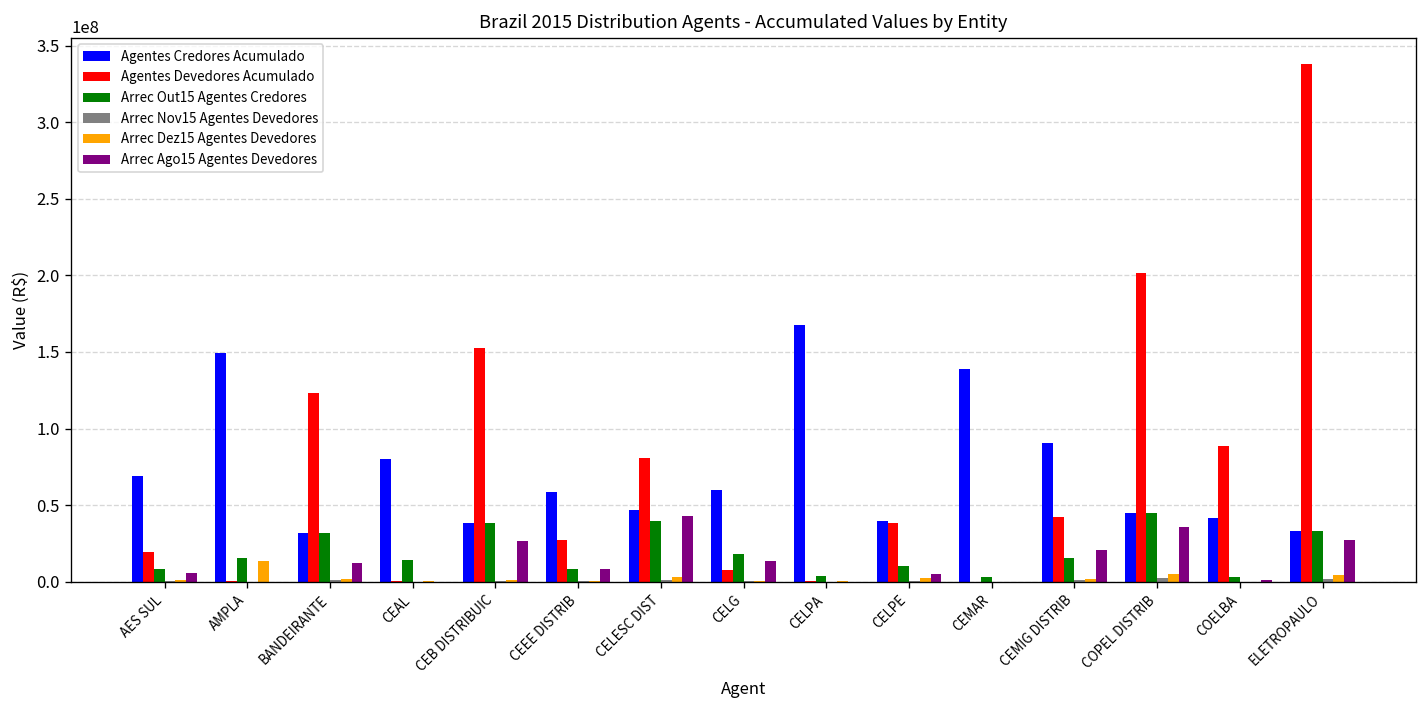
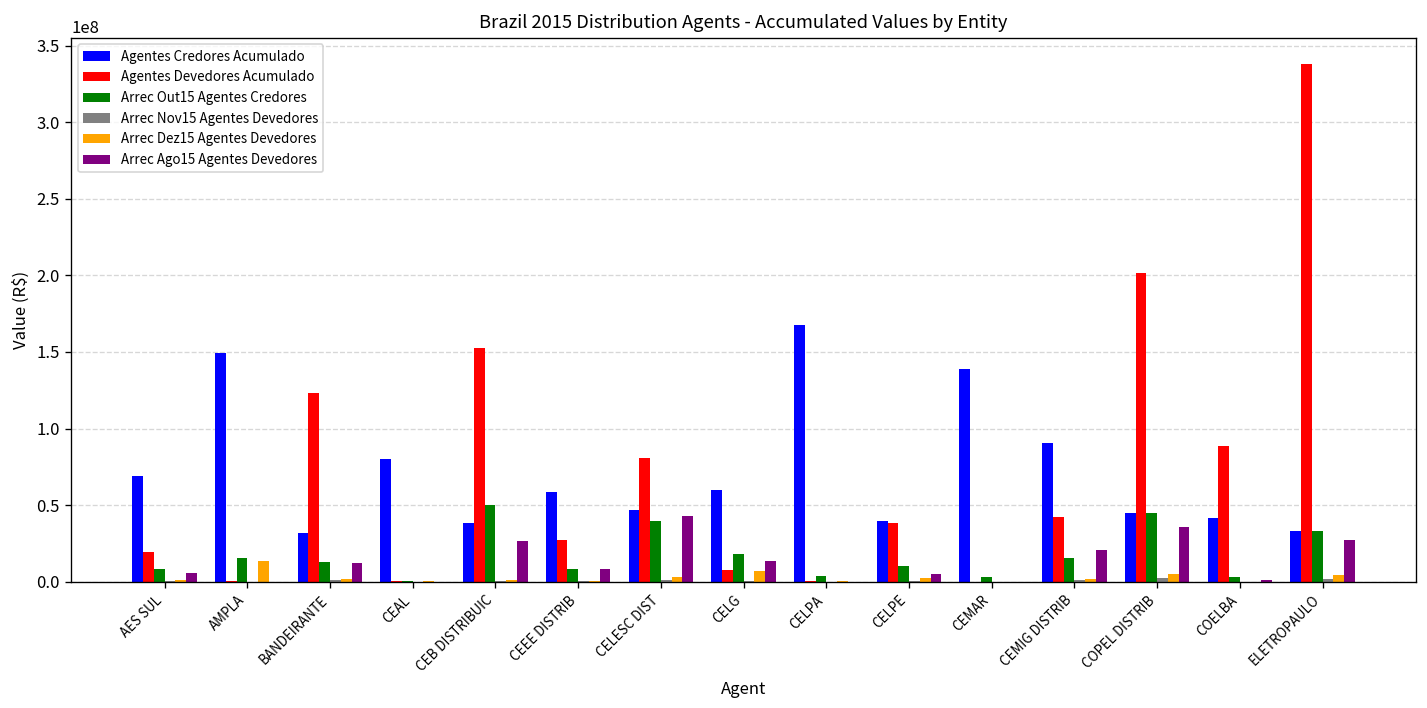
Arrec Out15 Agentes Credores, BANDEIRANTE: 32000000 -> 13000000
Arrec Out15 Agentes Credores, CEAL: 14000000 -> 0
Arrec Out15 Agentes Credores, CEB DISTRIBUIC: 38000000 -> 50000000
Arrec Dez15 Agentes Devedores, CELG: 1000000 -> 7000000
